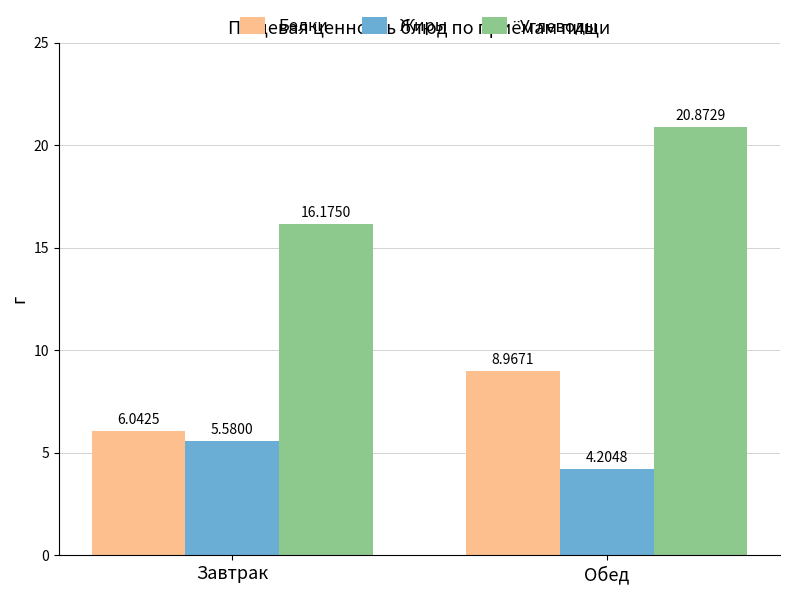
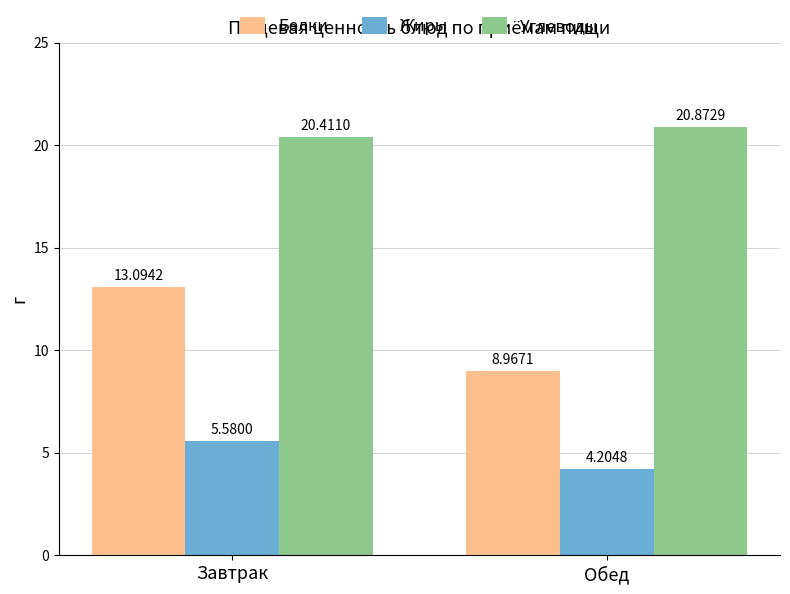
Белки, Завтрак: 6.0425 -> 13.0942
Углеводы, Завтрак: 16.1750 -> 20.4110
